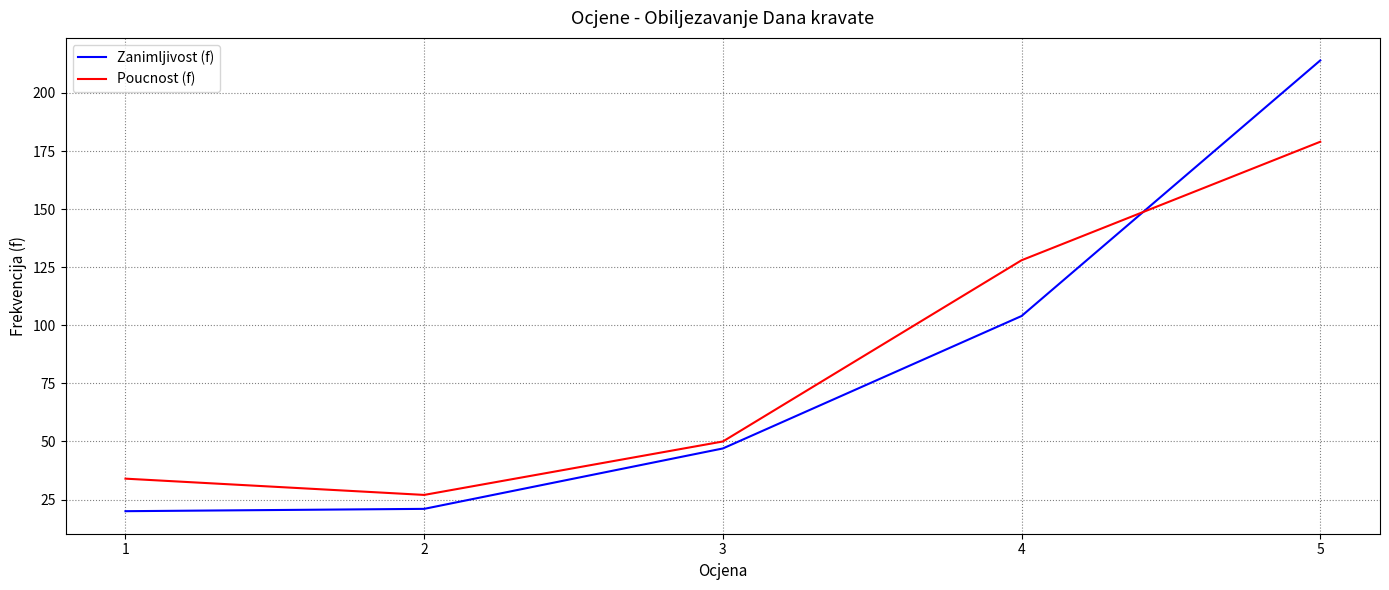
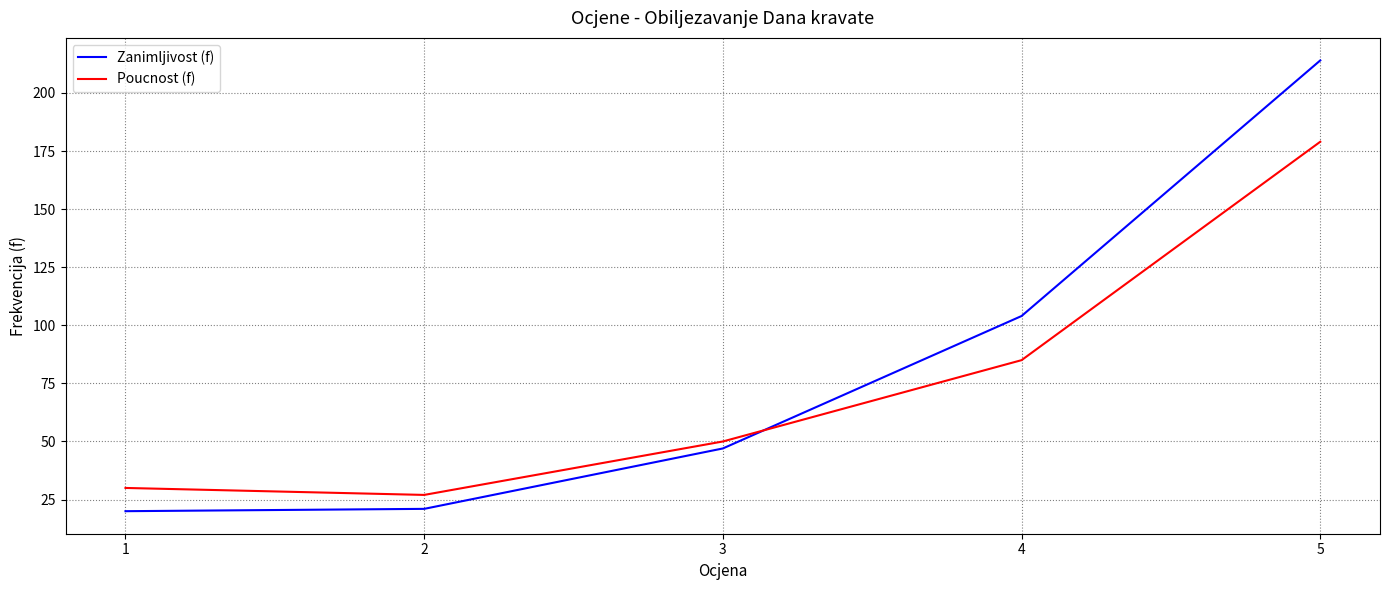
Poucnost (f), 1: 34 -> 30
Poucnost (f), 4: 128 -> 85
